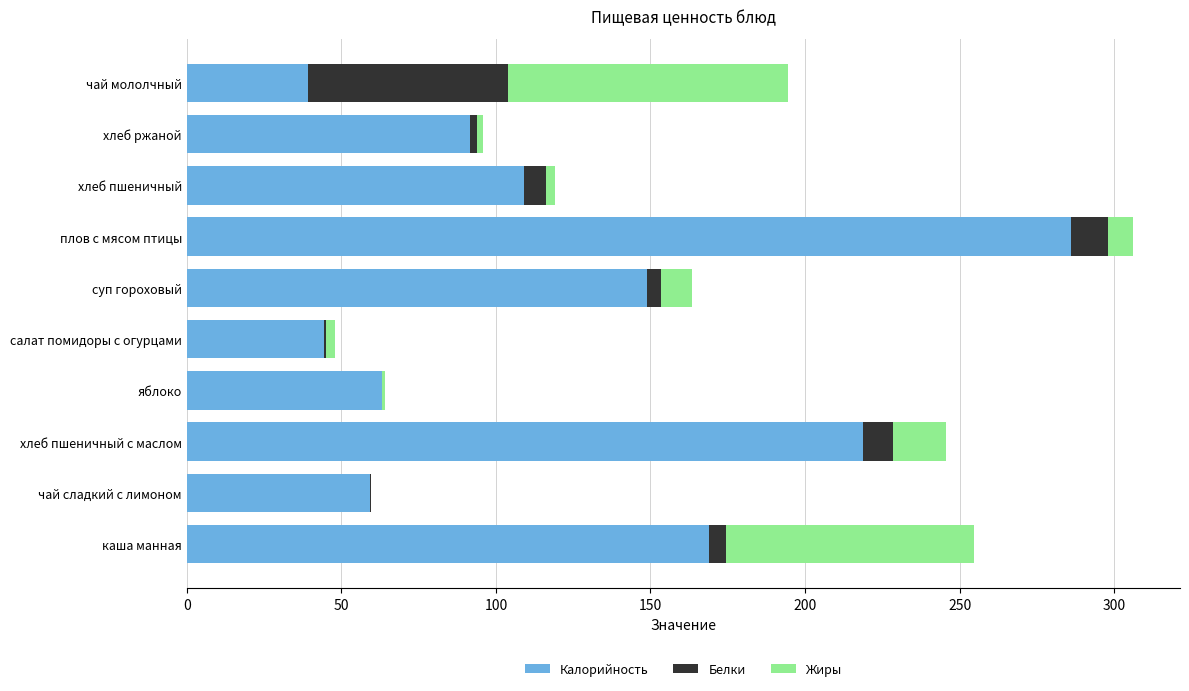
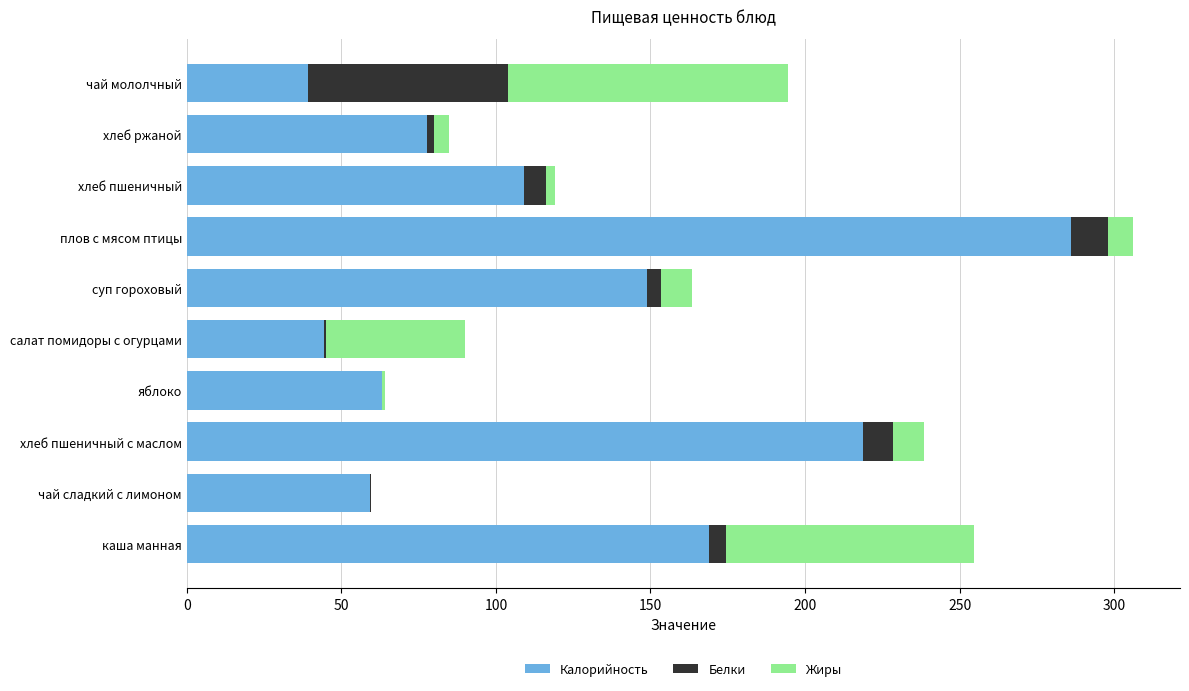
Калорийность, хлеб ржаной: 92 -> 78
Жиры, хлеб ржаной: 2 -> 5
Жиры, салат помидоры с огурцами: 3 -> 45
Жиры, хлеб пшеничный с маслом: 17 -> 10
